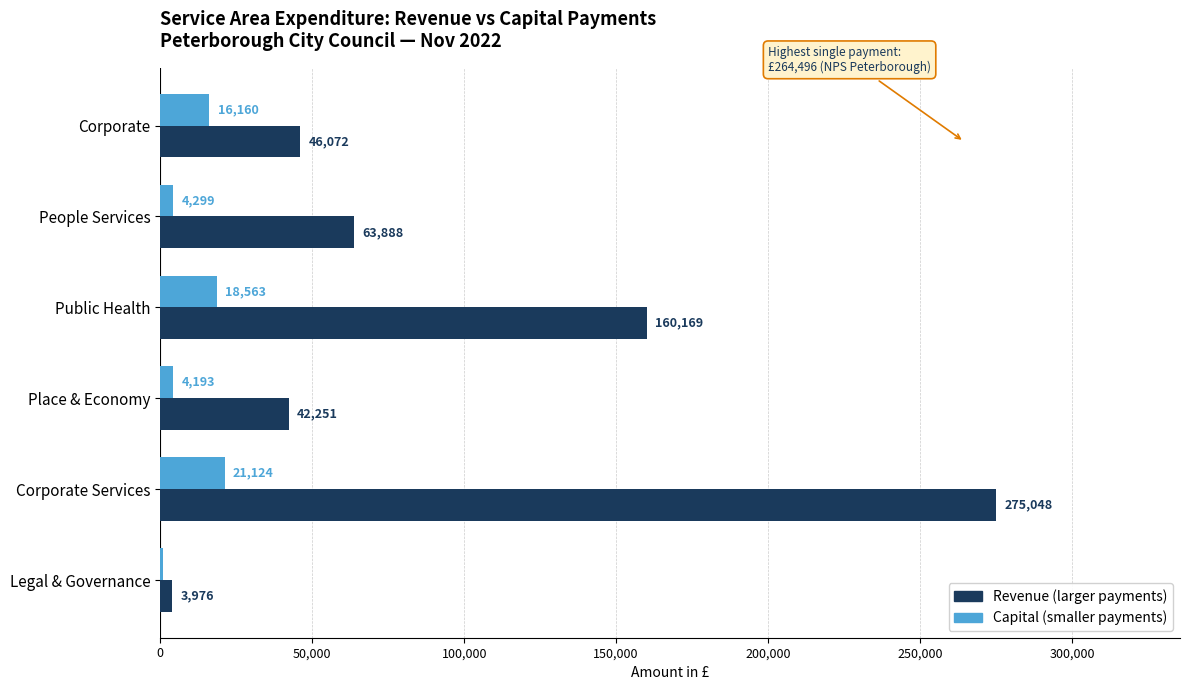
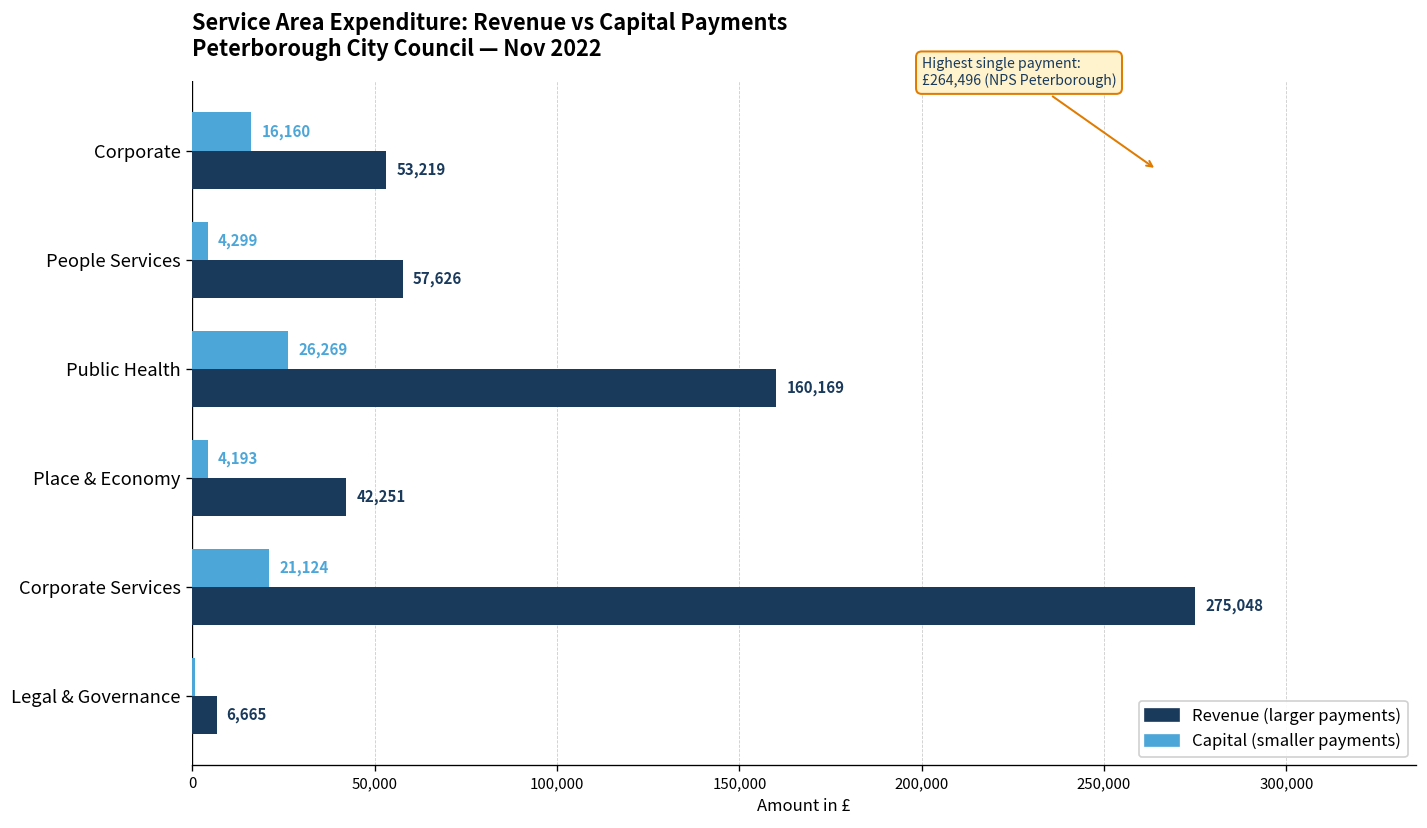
Revenue (larger payments), Corporate: 46,072 -> 53,219
Revenue (larger payments), People Services: 63,888 -> 57,626
Capital (smaller payments), Public Health: 18,563 -> 26,269
Revenue (larger payments), Legal & Governance: 3,976 -> 6,665
